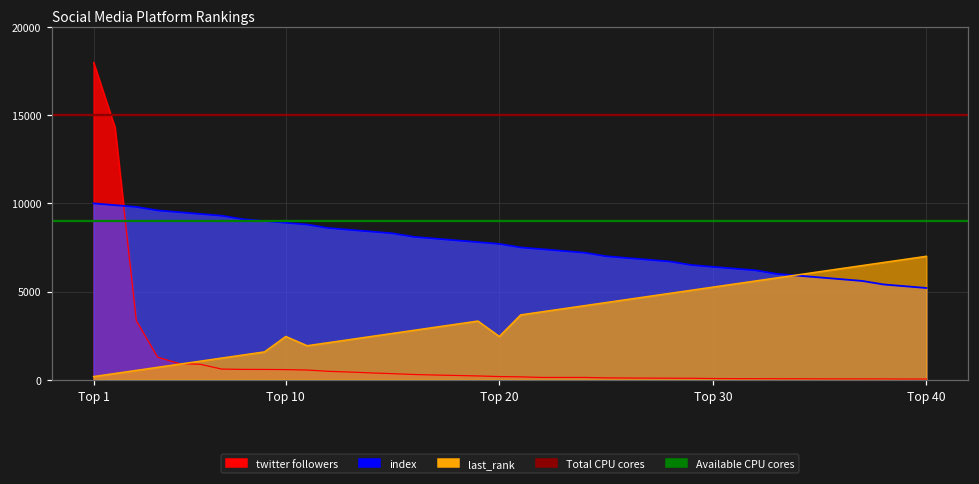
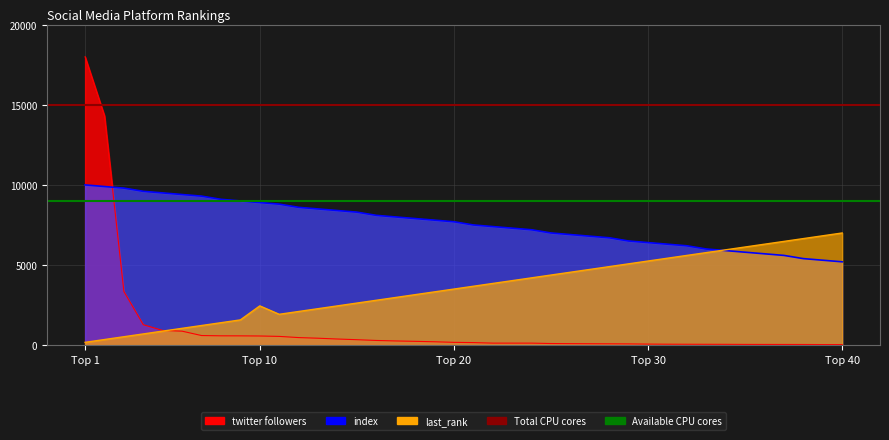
last_rank, Top 20: 2500 -> 3500
